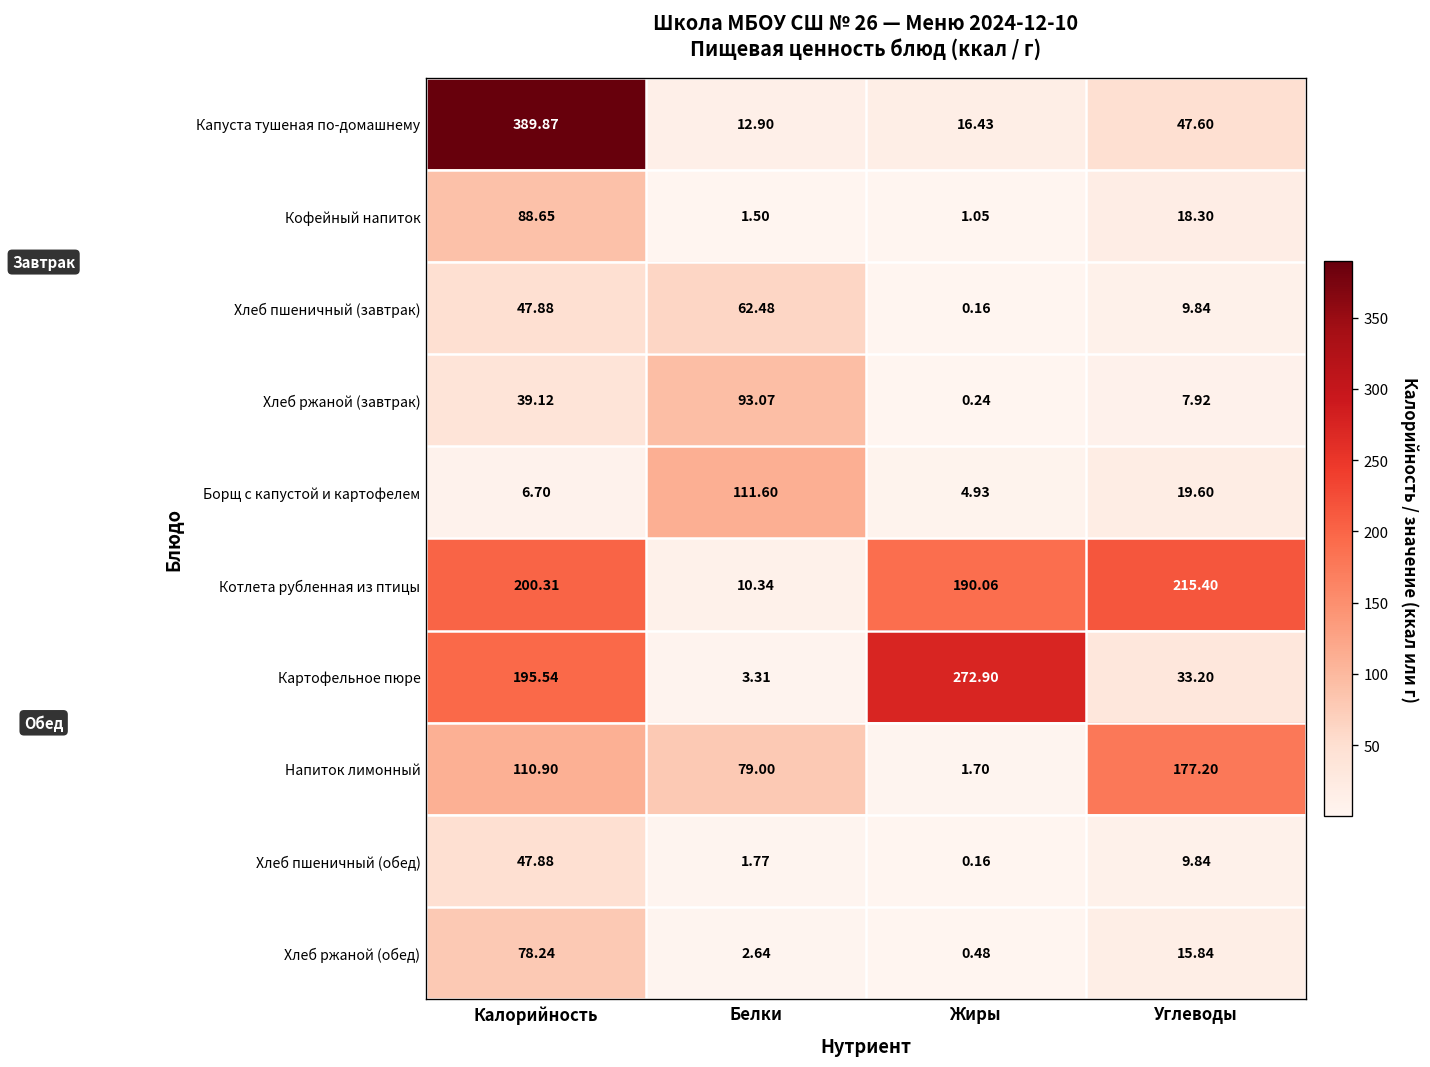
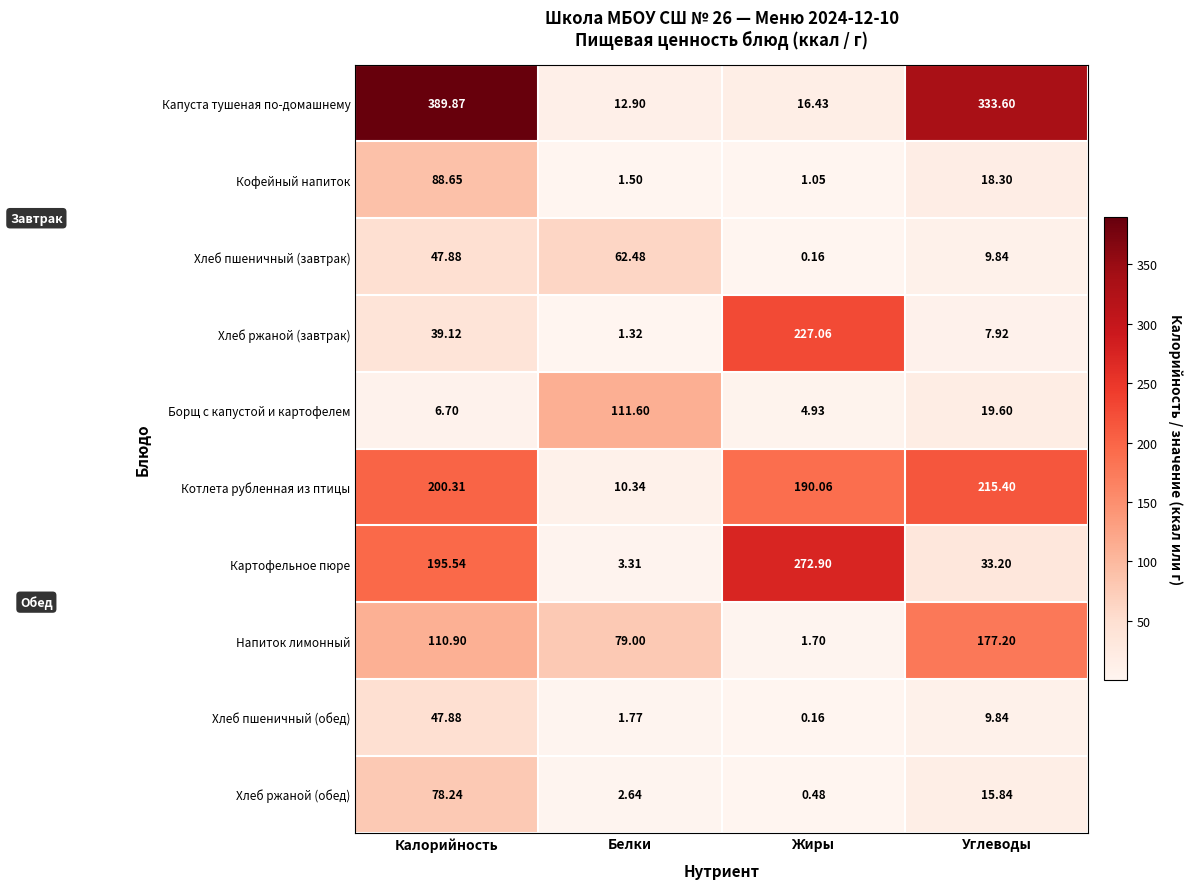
Капуста тушеная по-домашнему, Углеводы: 47.60 -> 333.60
Хлеб ржаной (завтрак), Белки: 93.07 -> 1.32
Хлеб ржаной (завтрак), Жиры: 0.24 -> 227.06
